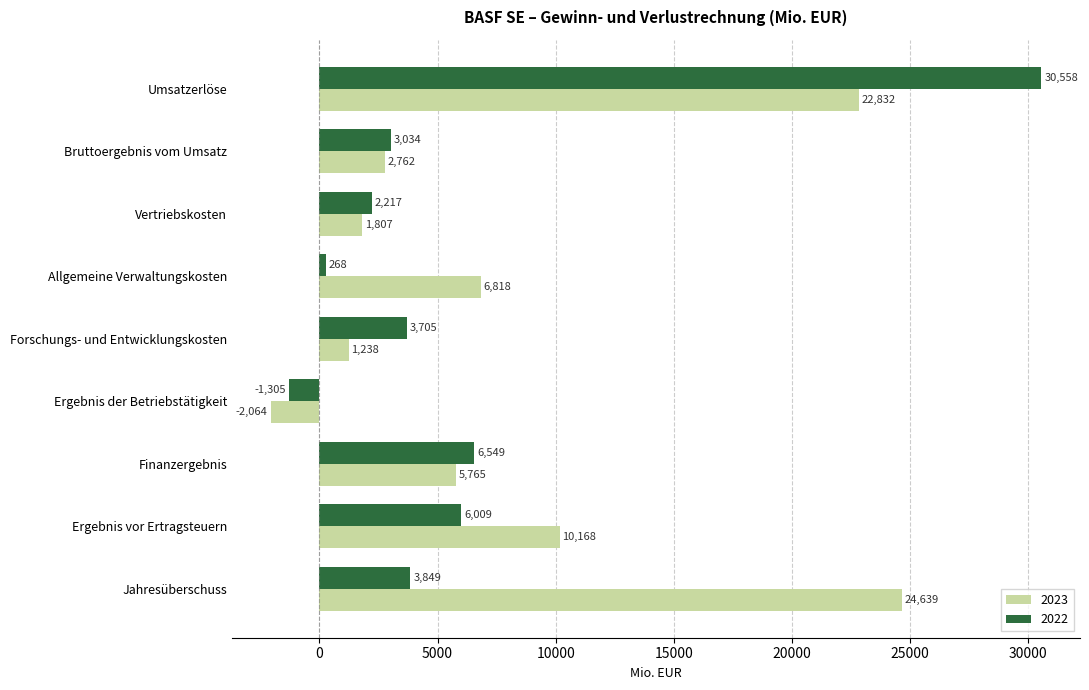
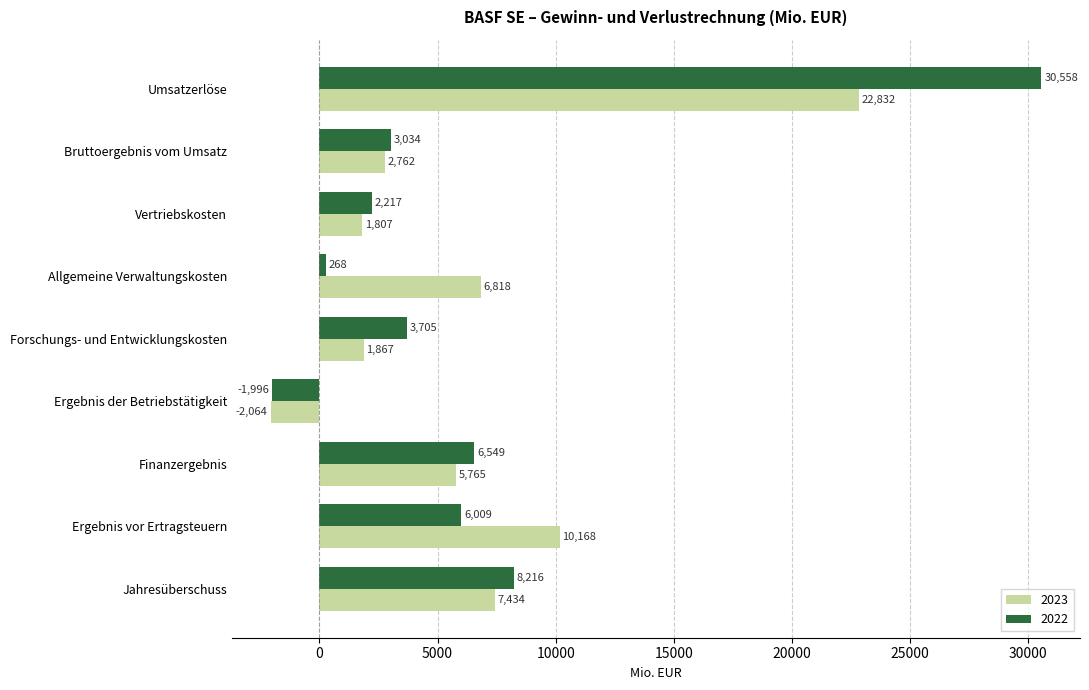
2023, Forschungs- und Entwicklungskosten: 1,238 -> 1,867
2022, Ergebnis der Betriebstätigkeit: -1,305 -> -1,996
2022, Jahresüberschuss: 3,849 -> 8,216
2023, Jahresüberschuss: 24,639 -> 7,434
